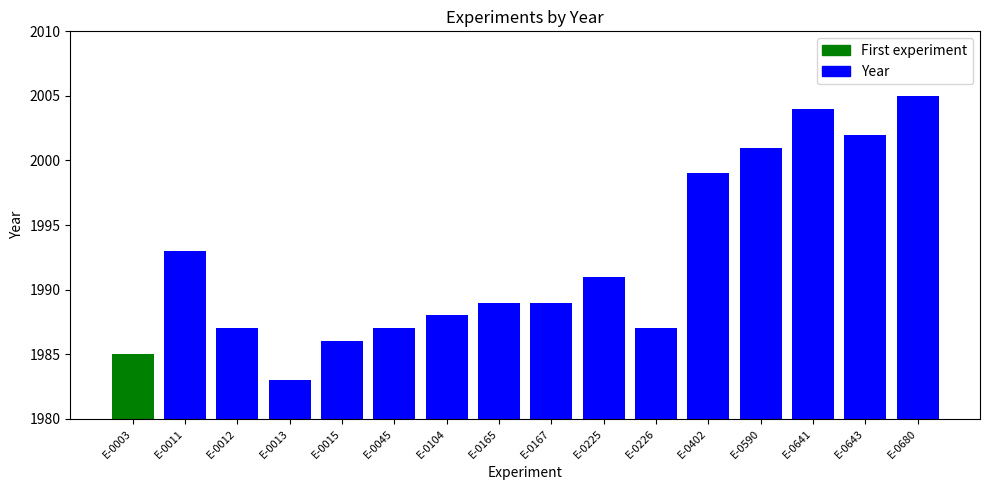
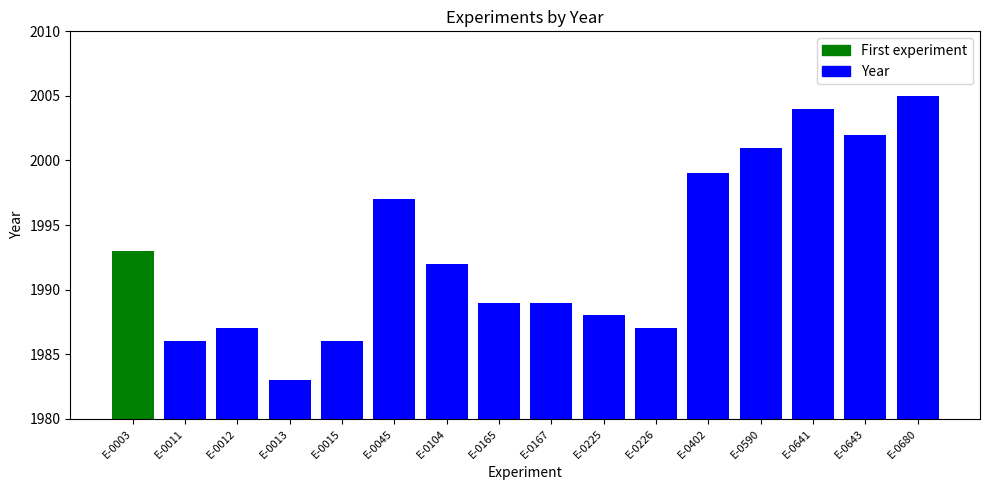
E-0003: 1985 -> 1993
E-0011: 1993 -> 1986
E-0045: 1987 -> 1997
E-0104: 1988 -> 1992
E-0225: 1991 -> 1988
